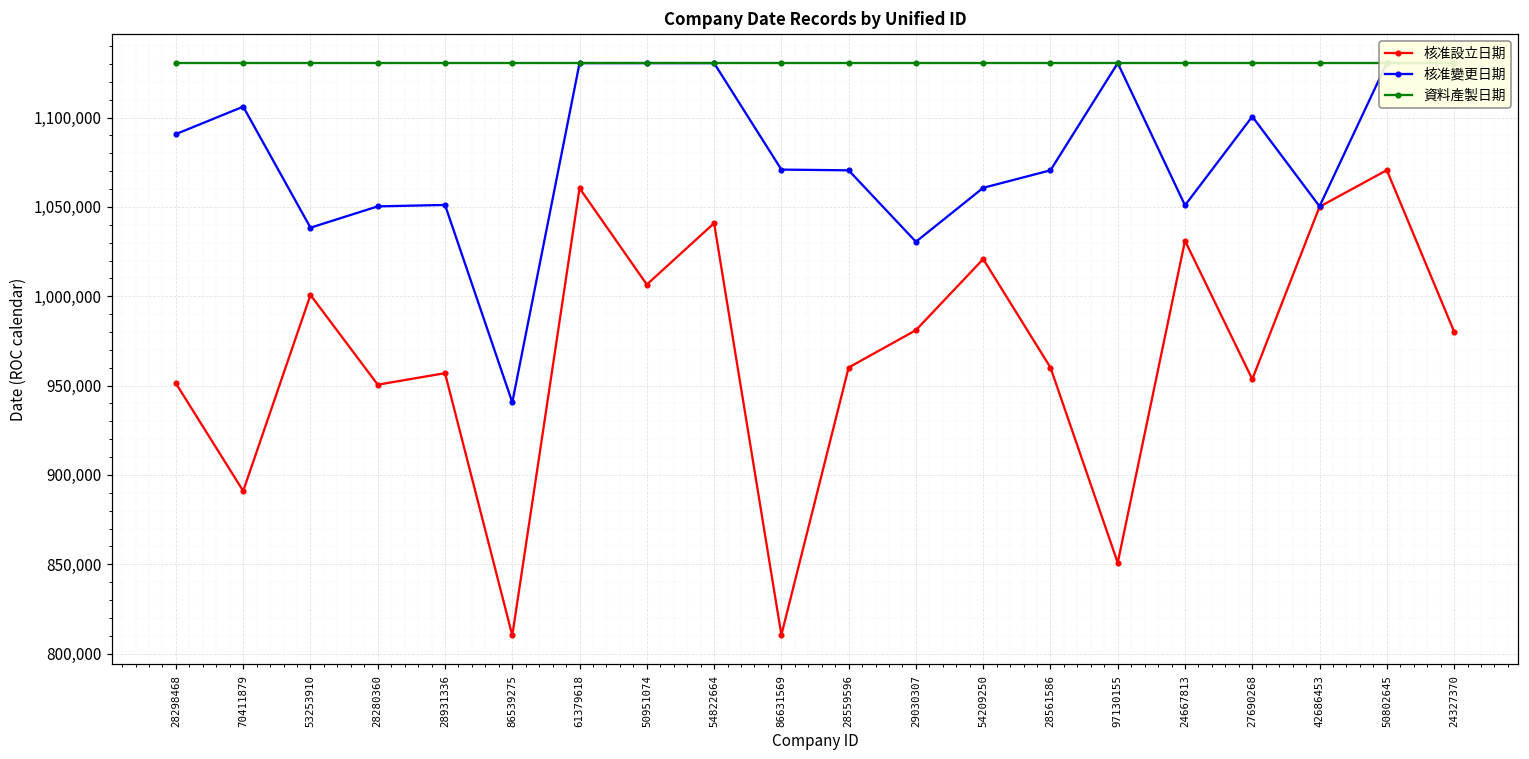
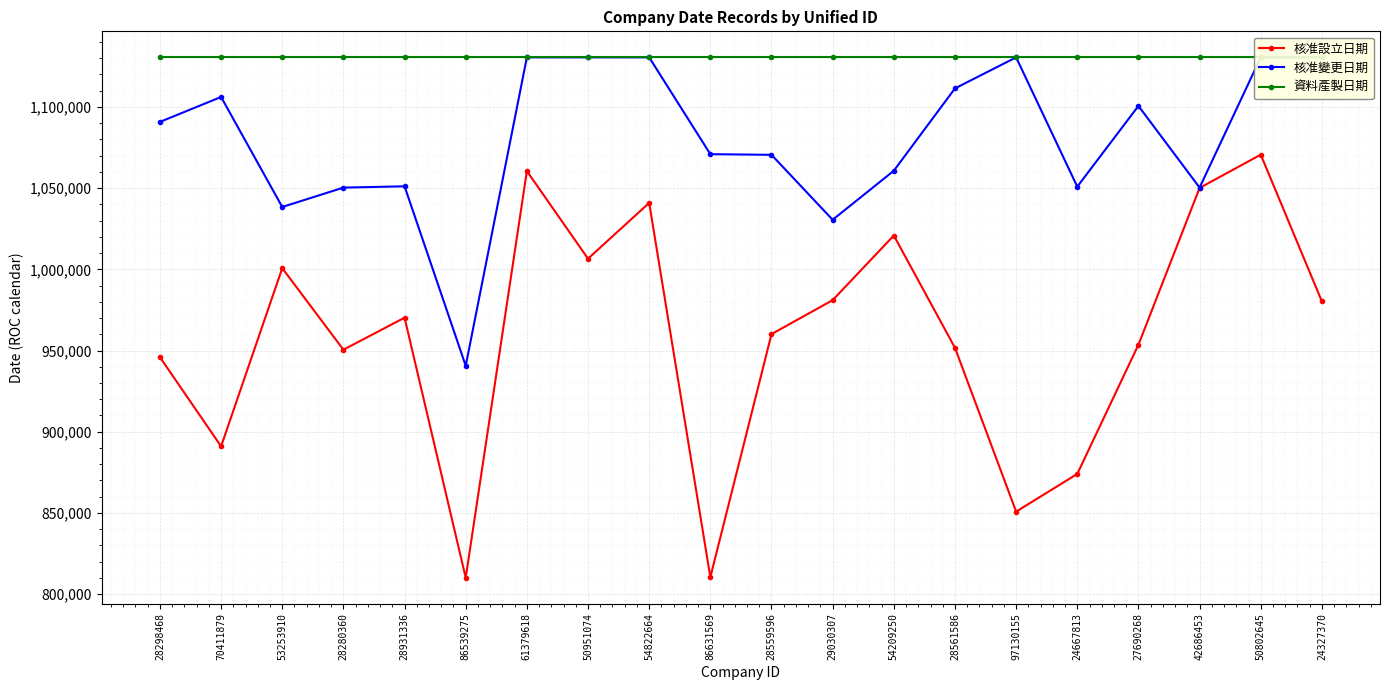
核准設立日期, 28298468: 951,000 -> 946,000
核准設立日期, 28931336: 957,000 -> 970,000
核准設立日期, 28561586: 960,000 -> 952,000
核准變更日期, 28561586: 1,071,000 -> 1,111,000
核准設立日期, 24667813: 1,031,000 -> 874,000
